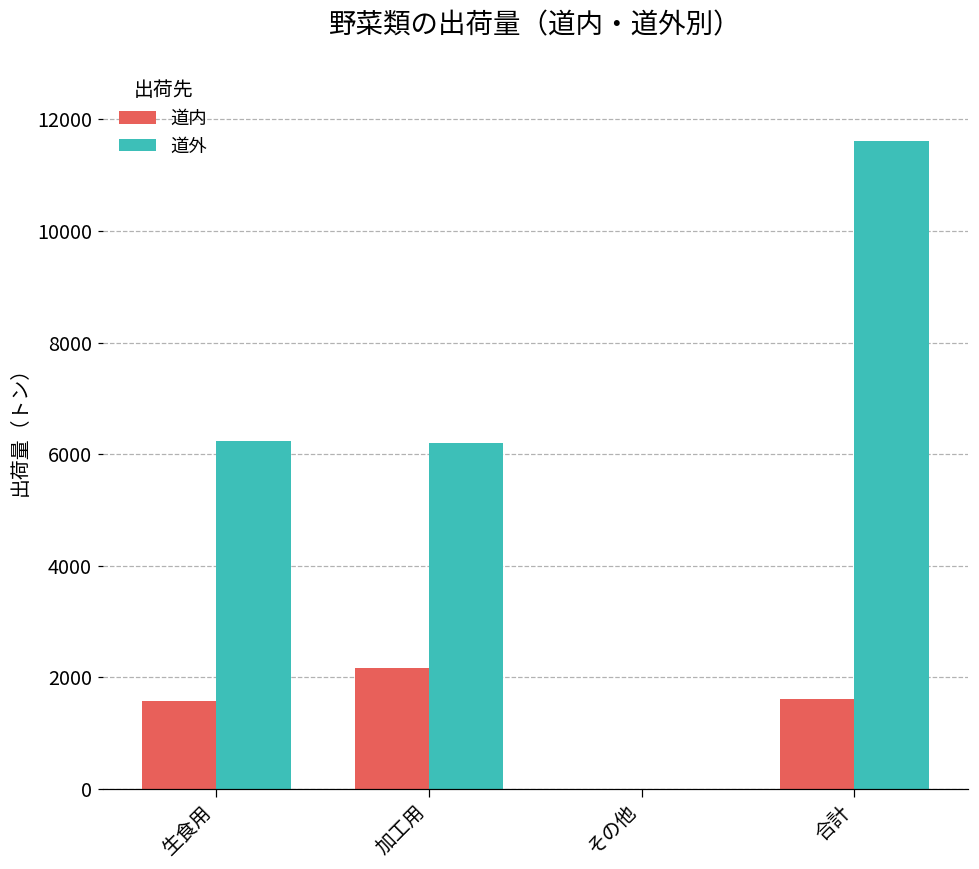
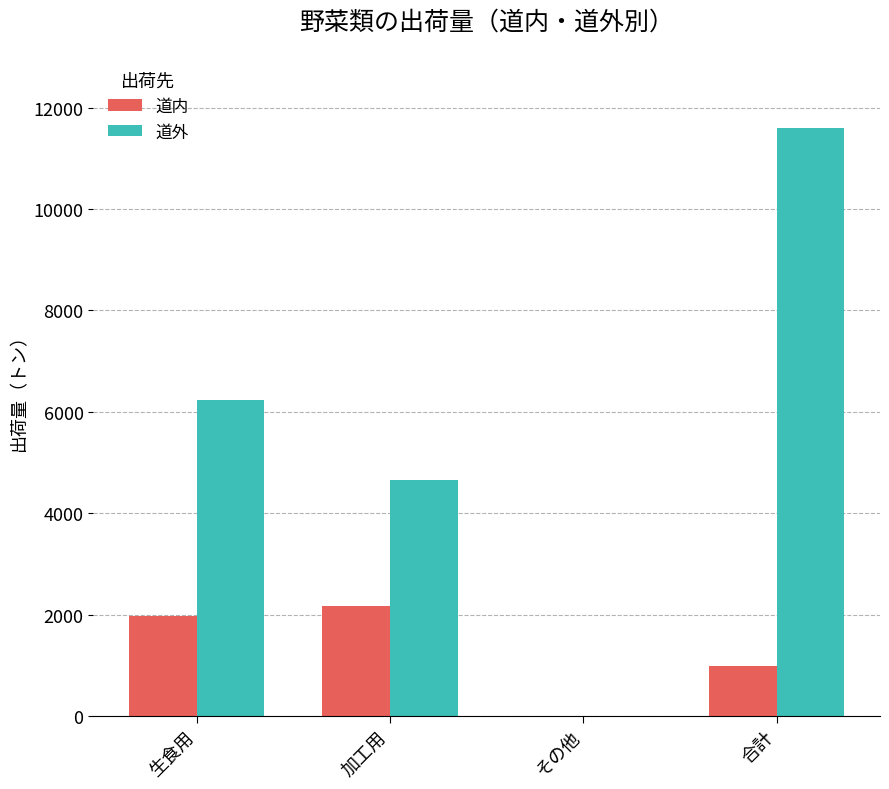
道内, 生食用: 1600 -> 2000
道外, 加工用: 6200 -> 4700
道内, 合計: 1600 -> 1000
